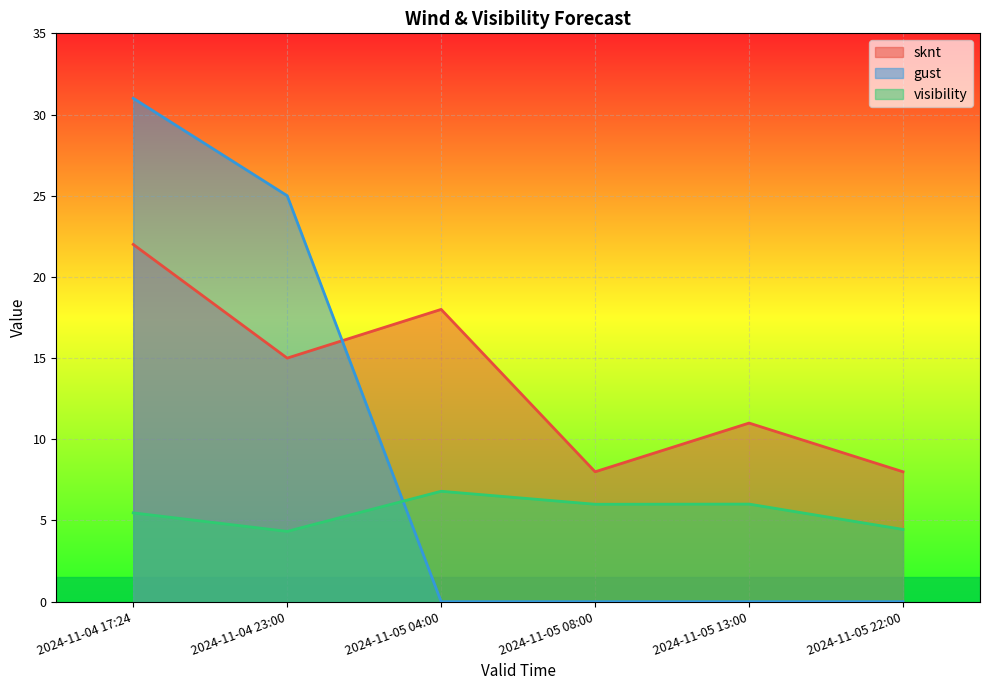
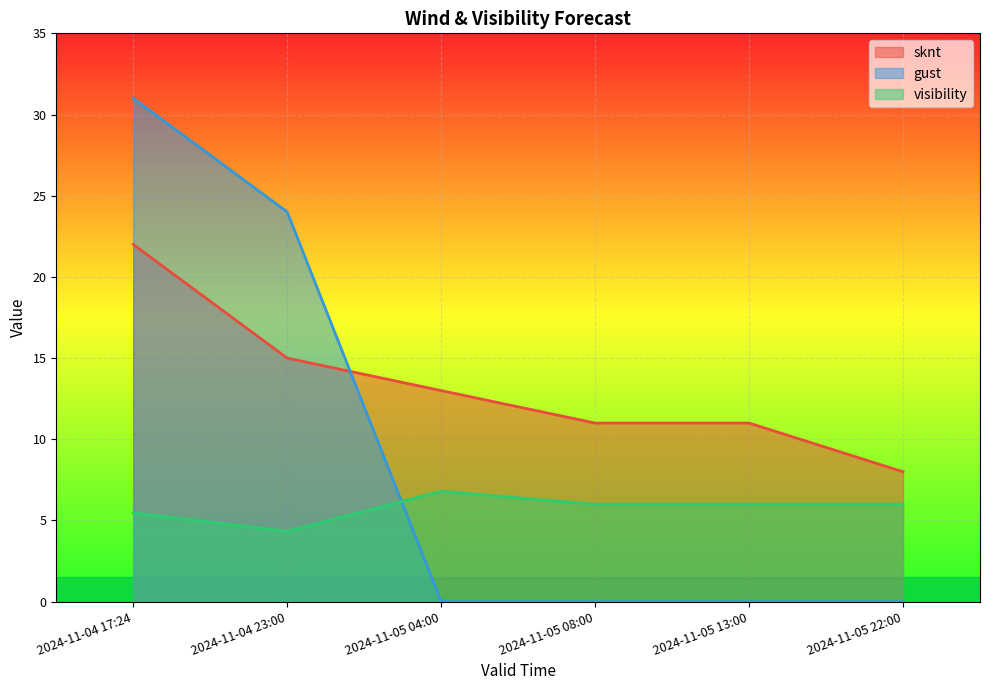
gust, 2024-11-04 23:00: 25 -> 24
sknt, 2024-11-05 04:00: 18 -> 13
sknt, 2024-11-05 08:00: 8 -> 11
visibility, 2024-11-05 22:00: 4.5 -> 6.0
